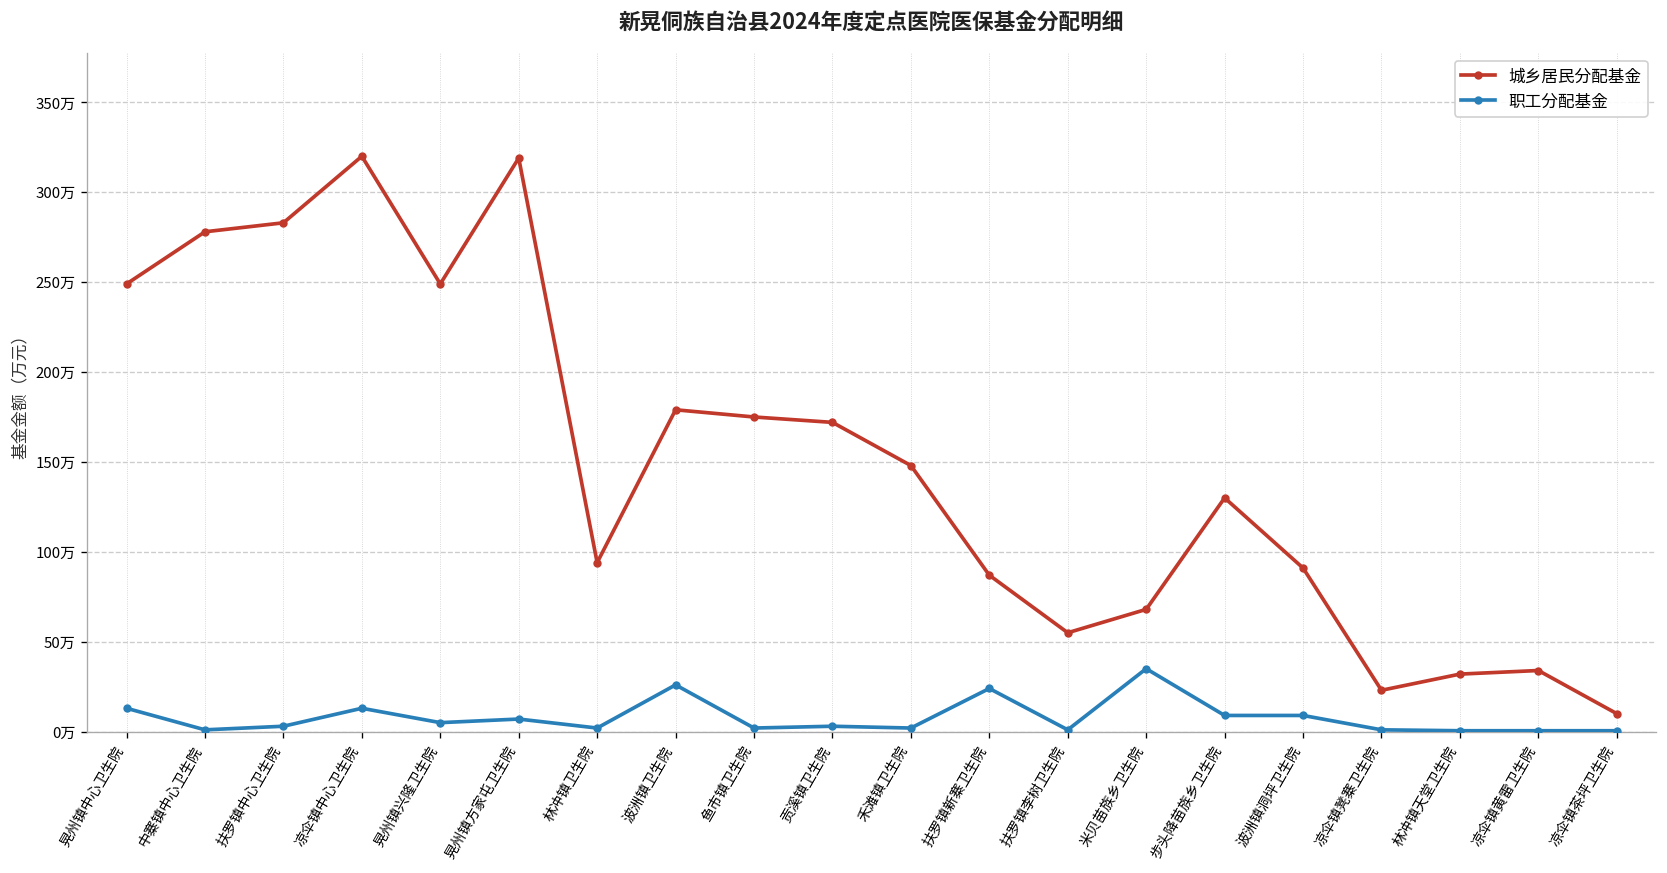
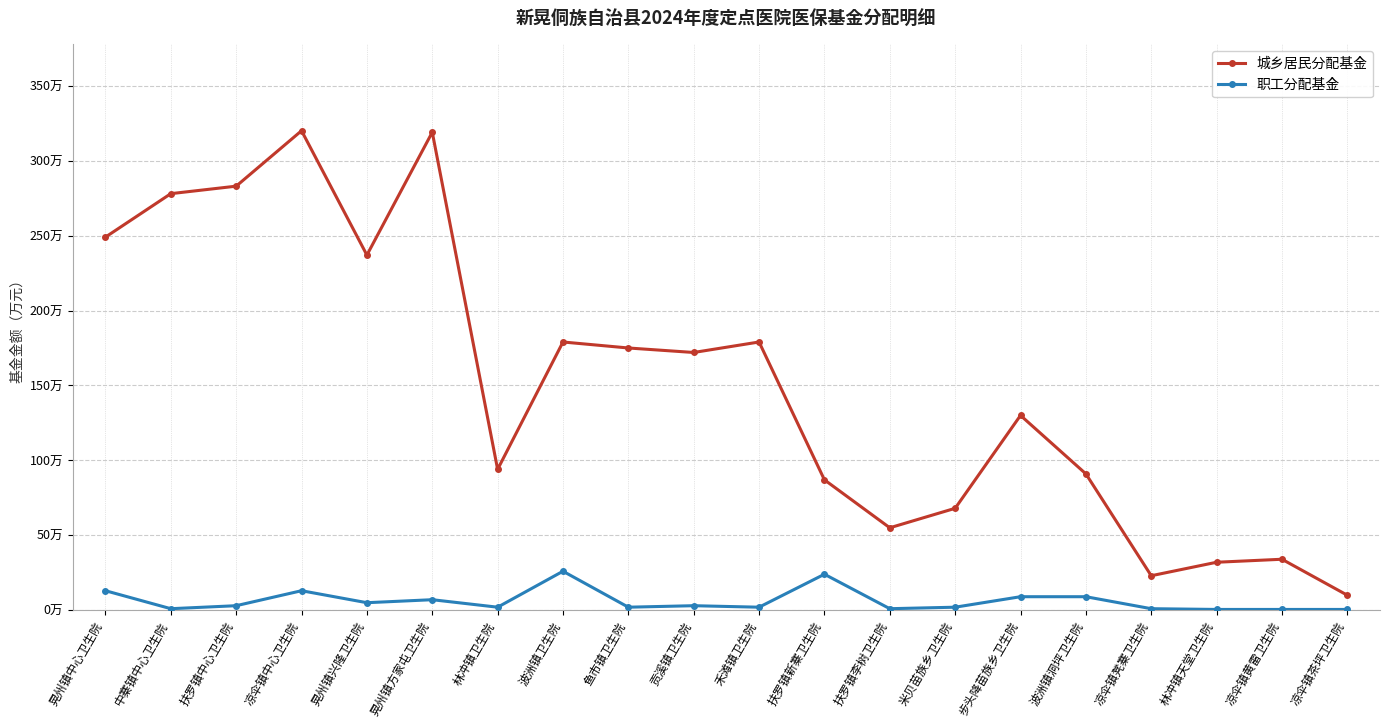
城乡居民分配基金, 晃州镇兴隆卫生院: 249万 -> 237万
城乡居民分配基金, 禾滩镇卫生院: 148万 -> 179万
职工分配基金, 米贝苗族乡卫生院: 35万 -> 2万
